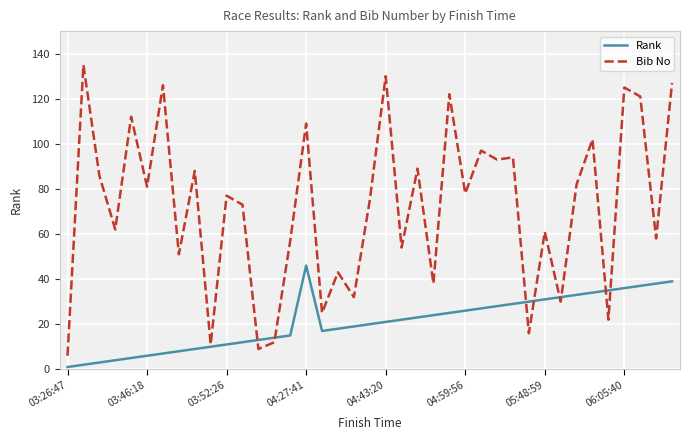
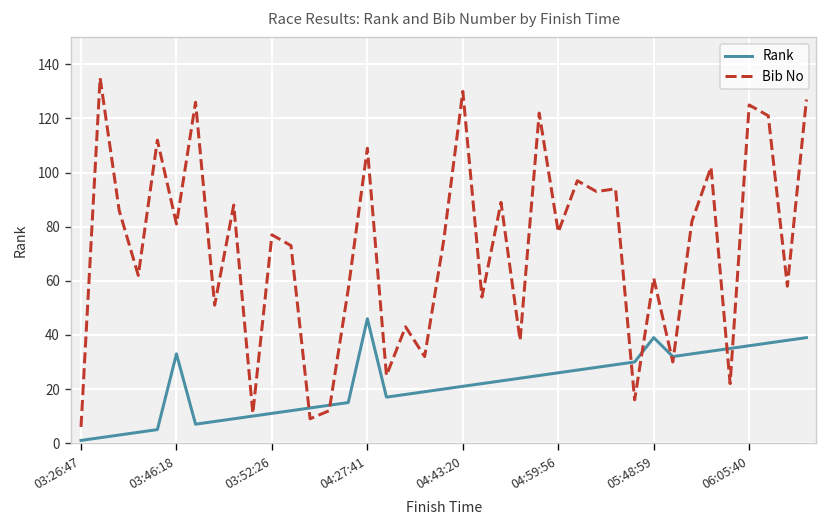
Rank, 03:46:18: 6 -> 33
Rank, 05:48:59: 31 -> 39
